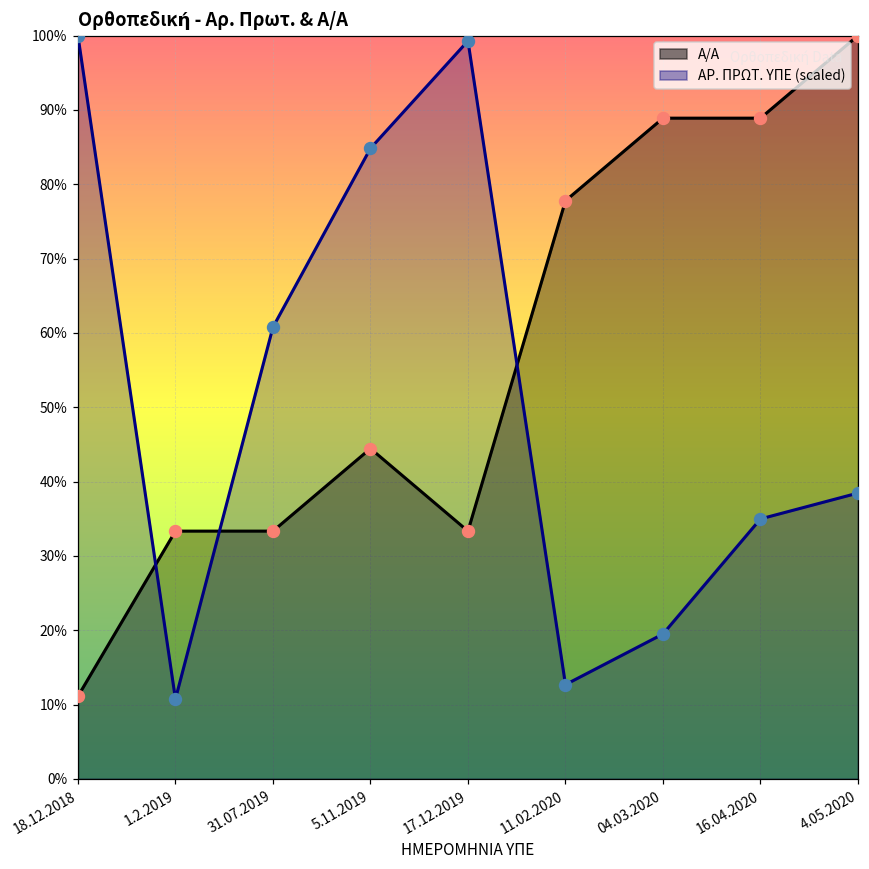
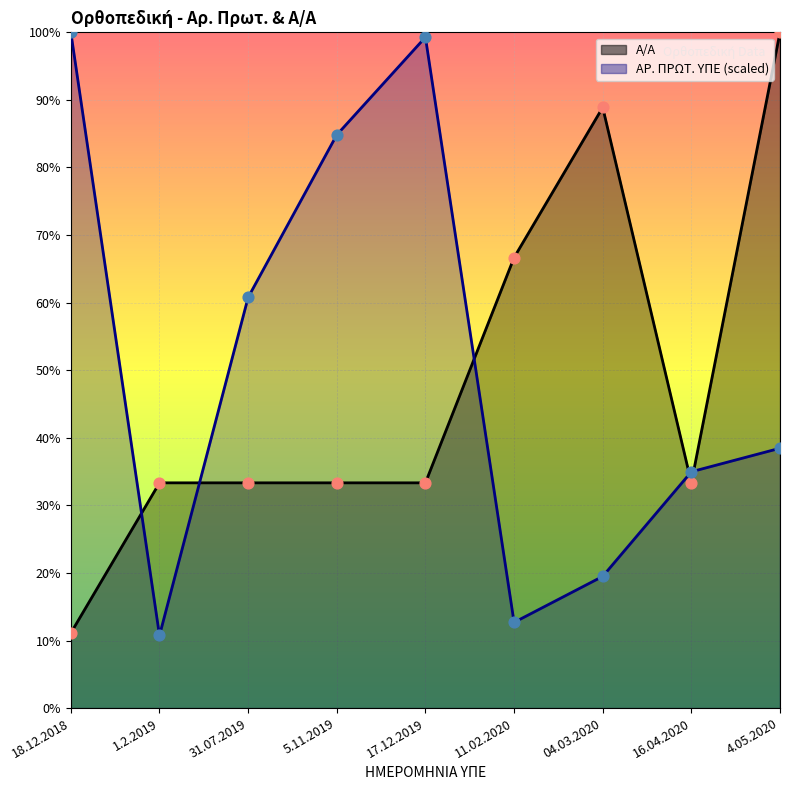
Α/Α, 5.11.2019: 44% -> 33%
Α/Α, 11.02.2020: 78% -> 67%
Α/Α, 16.04.2020: 89% -> 33%
